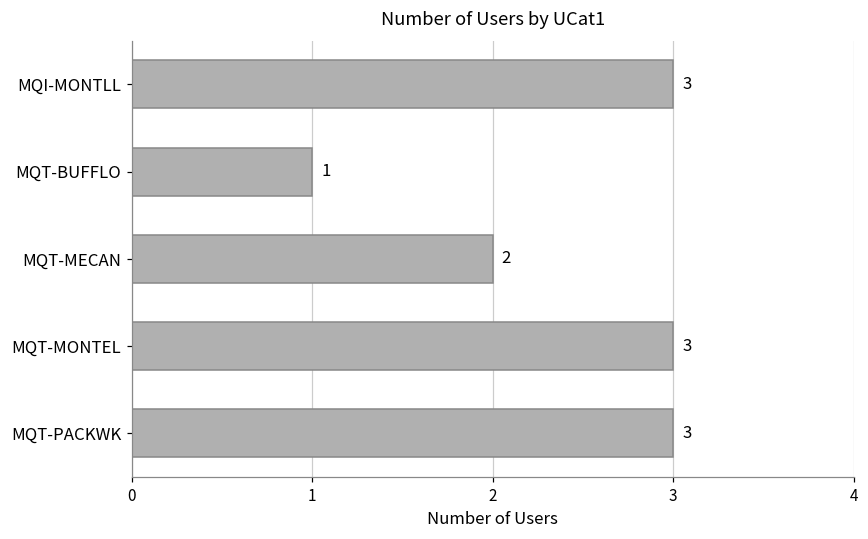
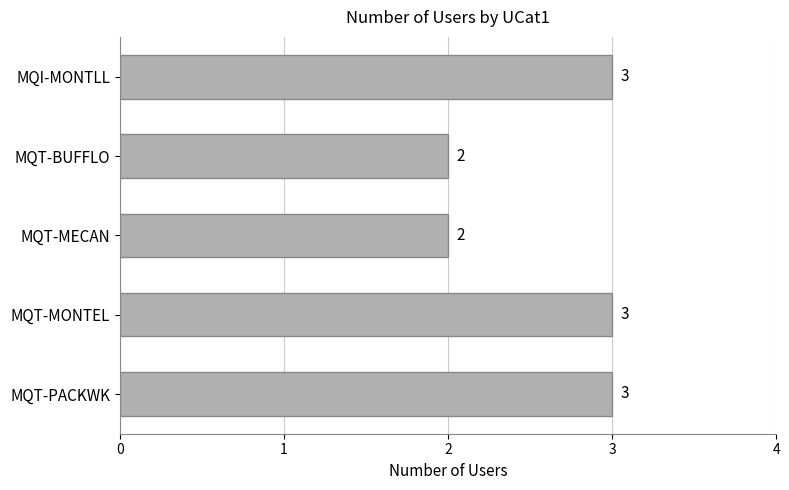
MQT-BUFFLO: 1 -> 2
